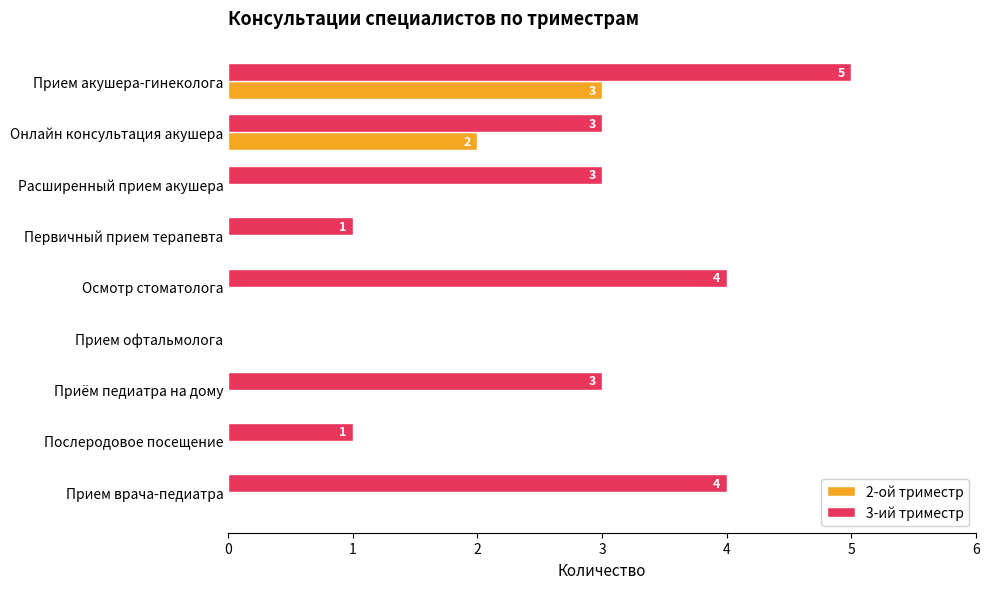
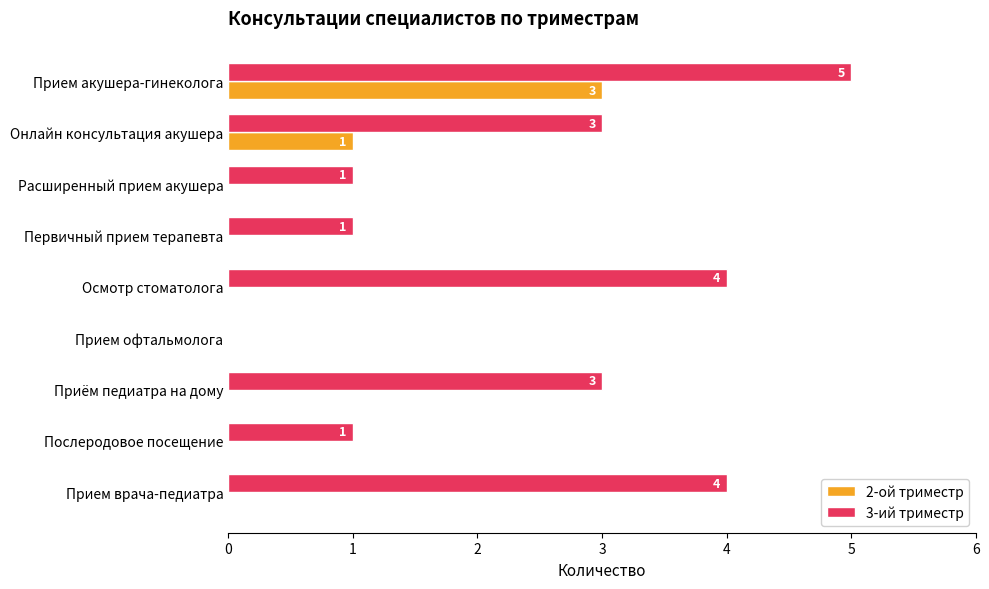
2-ой триместр, Онлайн консультация акушера: 2 -> 1
3-ий триместр, Расширенный прием акушера: 3 -> 1
